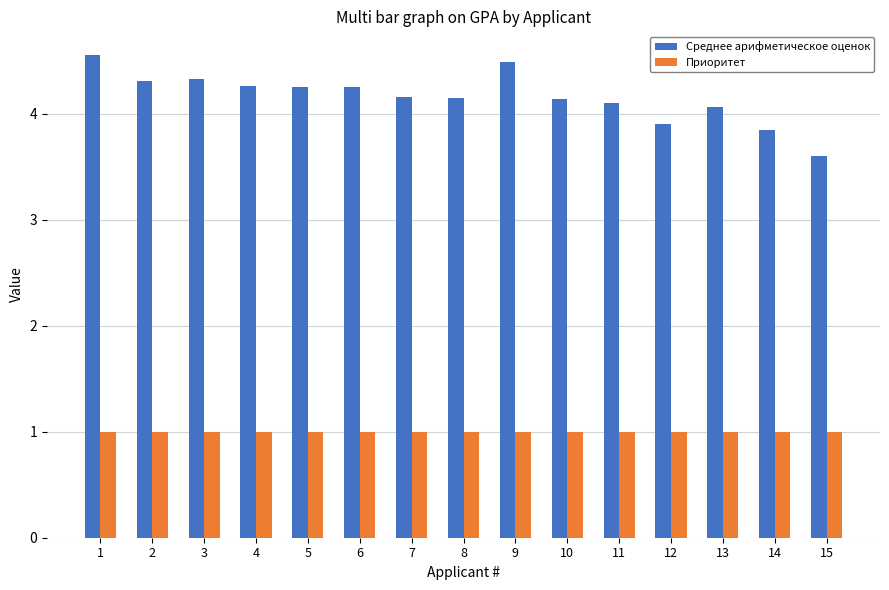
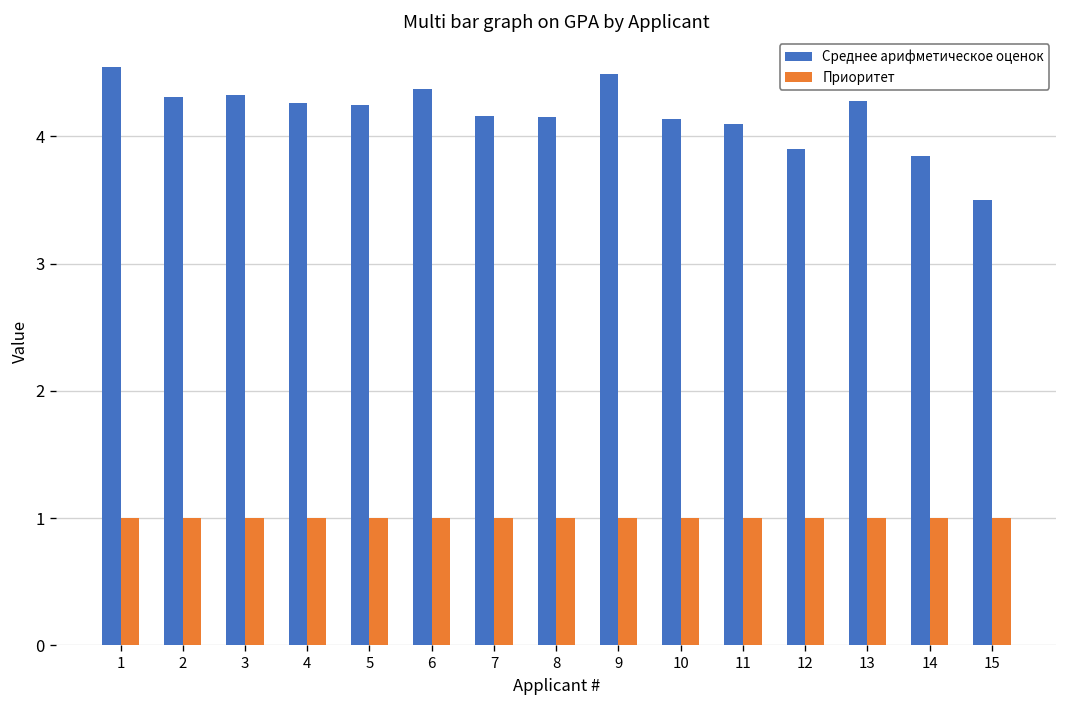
Среднее арифметическое оценок, 6: 4.25 -> 4.37
Среднее арифметическое оценок, 13: 4.06 -> 4.28
Среднее арифметическое оценок, 15: 3.6 -> 3.5
